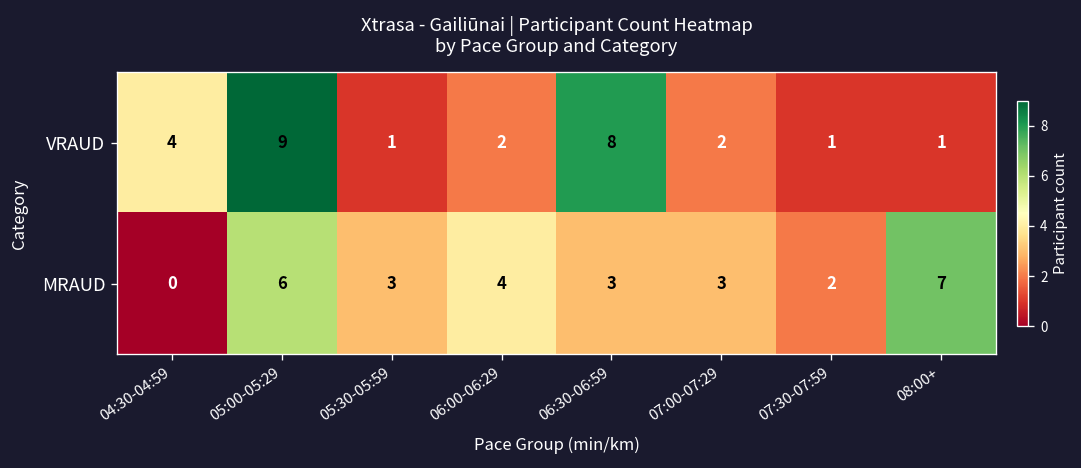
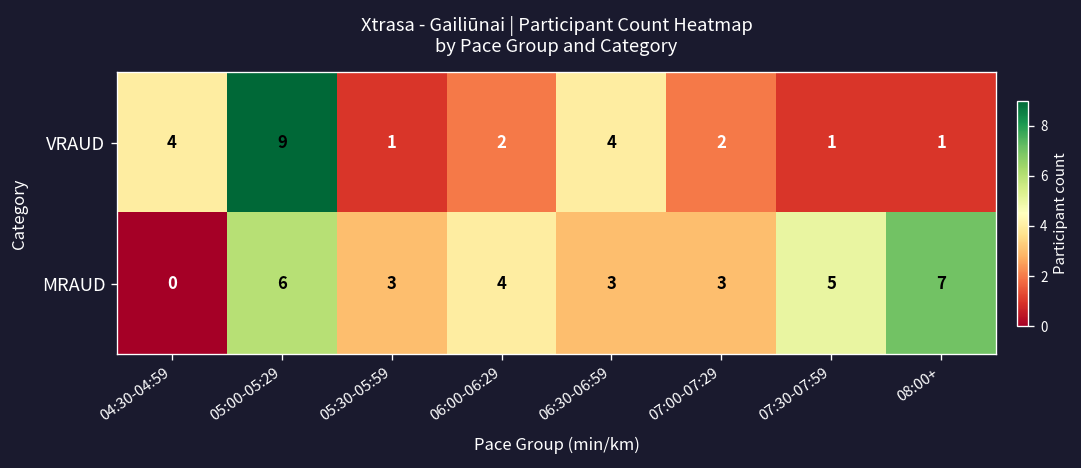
VRAUD, 06:30-06:59: 8 -> 4
MRAUD, 07:30-07:59: 2 -> 5
